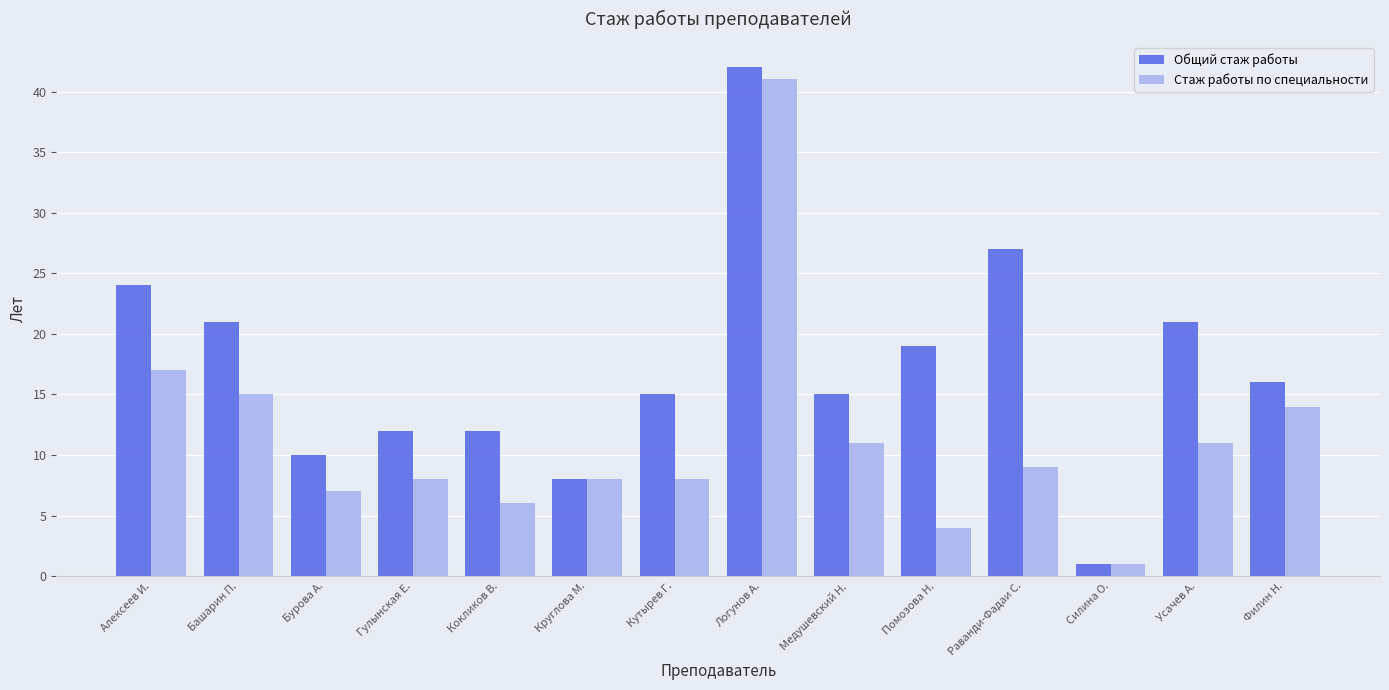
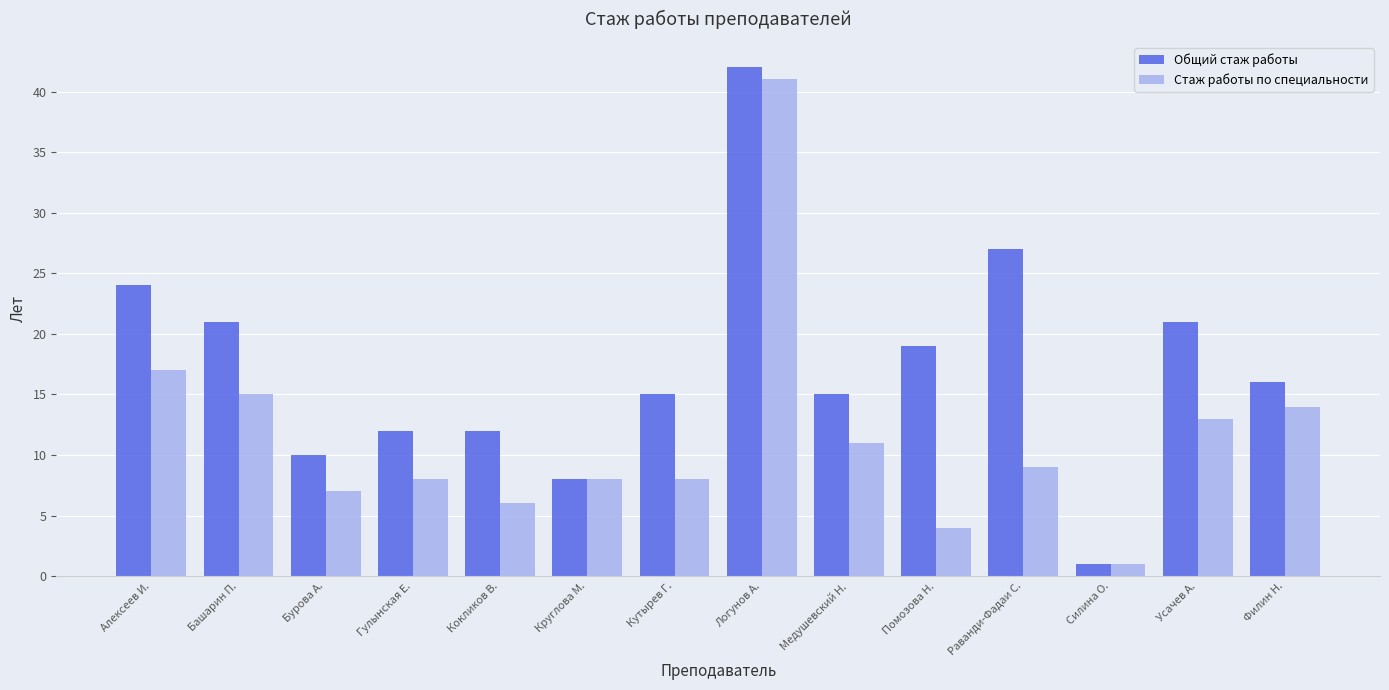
Стаж работы по специальности, Усачев А.: 11 -> 13
